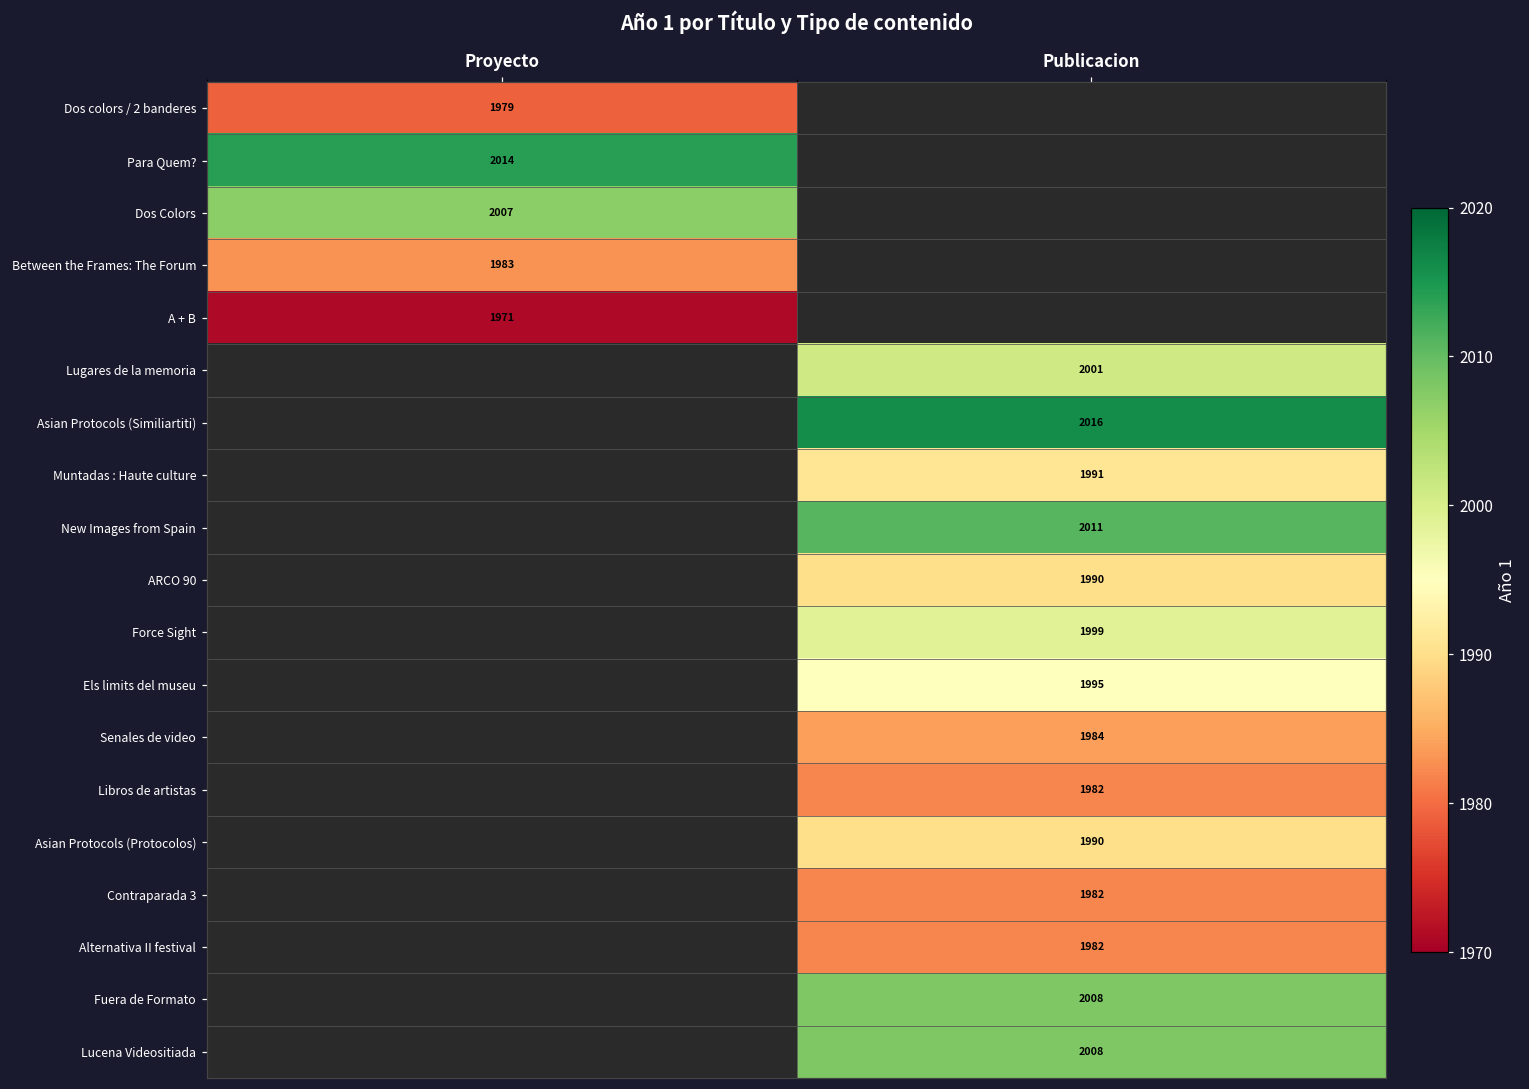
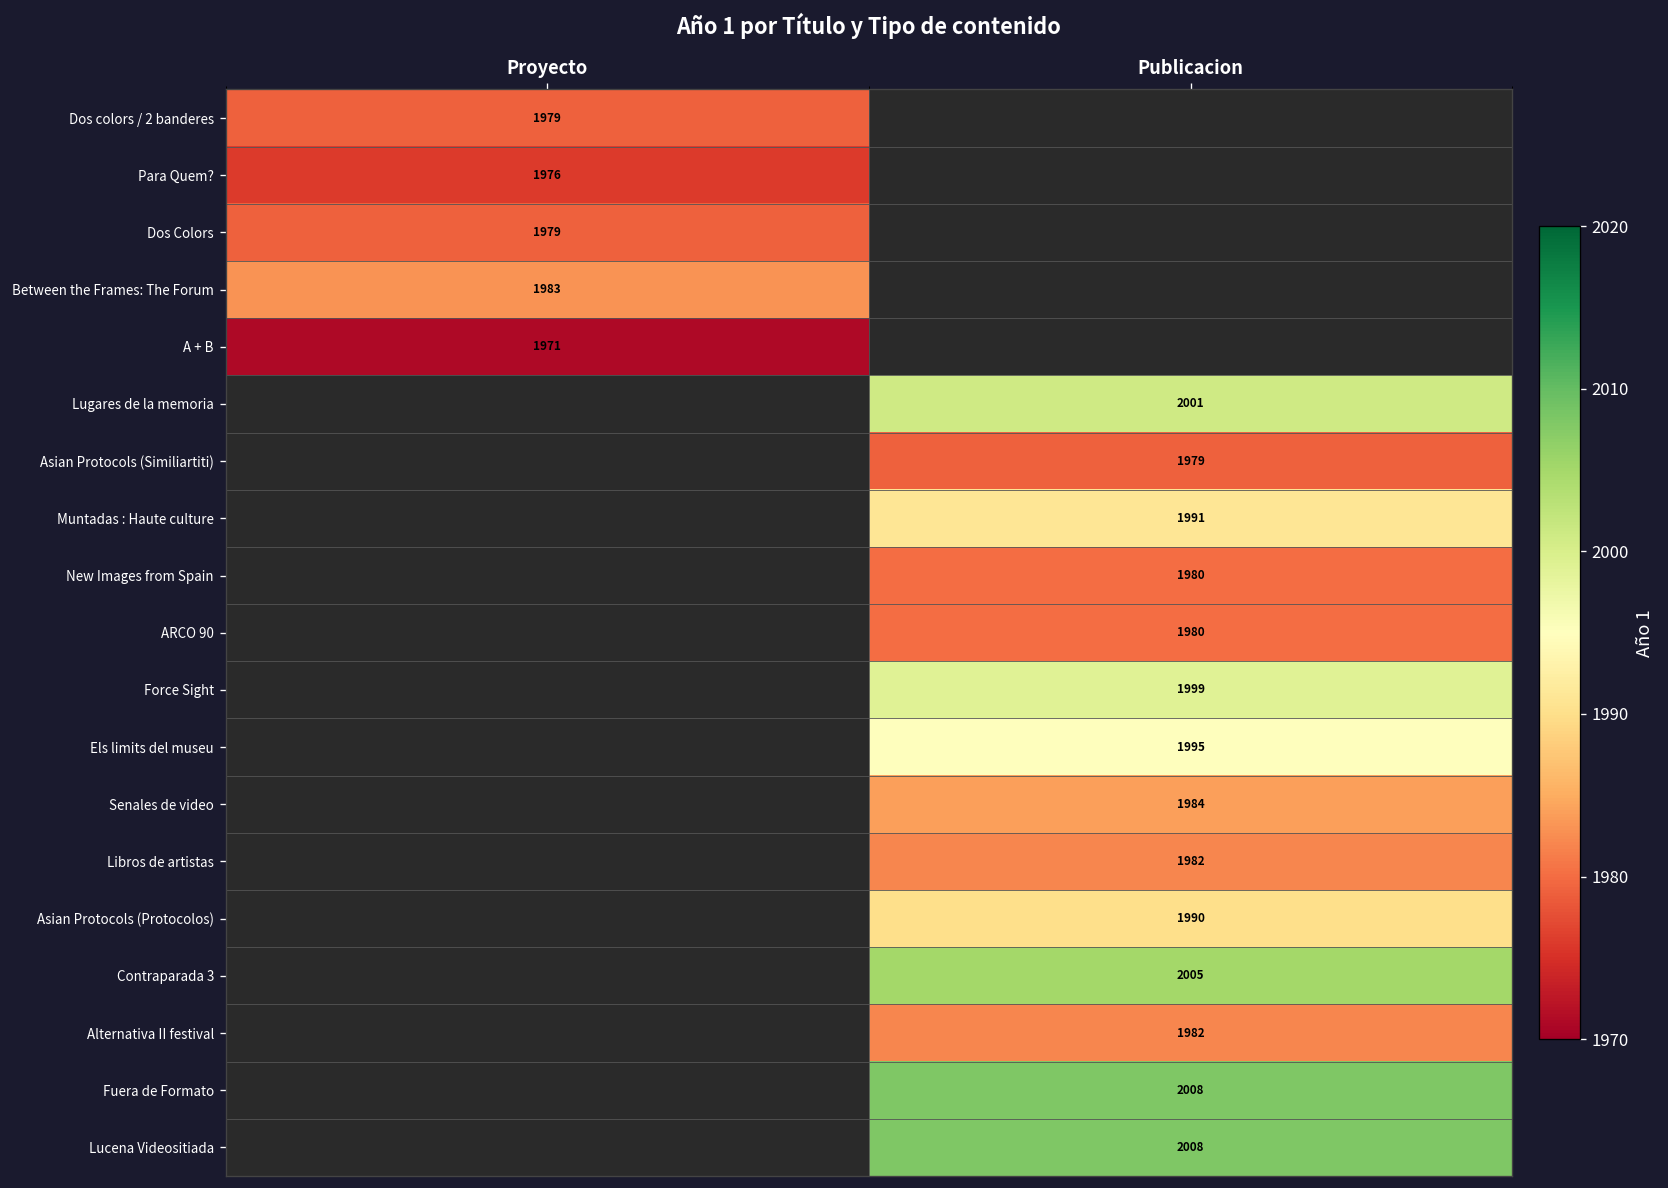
Para Quem?, Proyecto: 2014 -> 1976
Dos Colors, Proyecto: 2007 -> 1979
Asian Protocols (Similiartiti), Publicacion: 2016 -> 1979
New Images from Spain, Publicacion: 2011 -> 1980
ARCO 90, Publicacion: 1990 -> 1980
Contraparada 3, Publicacion: 1982 -> 2005
